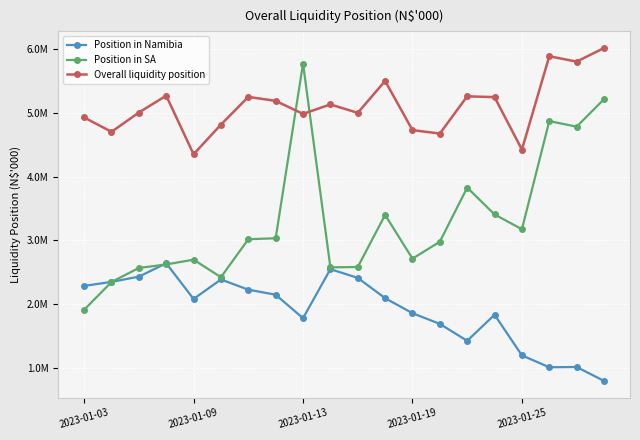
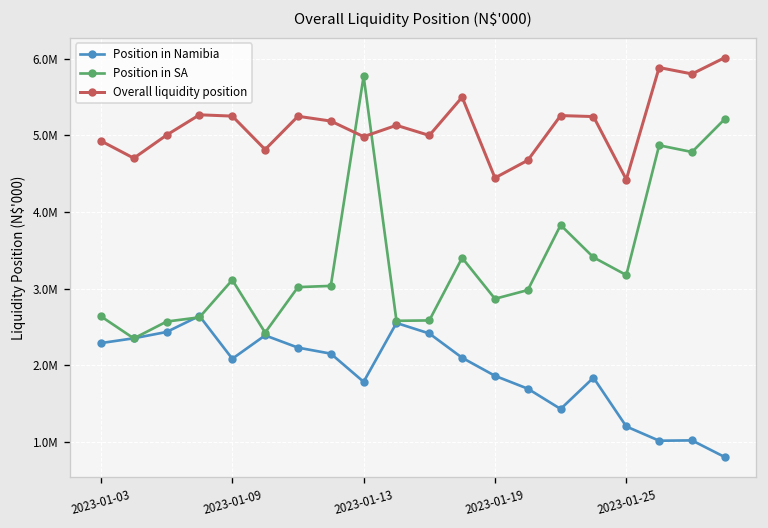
Position in SA, 2023-01-03: 1900000 -> 2600000
Position in SA, 2023-01-09: 2700000 -> 3100000
Overall liquidity position, 2023-01-09: 4300000 -> 5200000
Position in SA, 2023-01-19: 2700000 -> 2900000
Overall liquidity position, 2023-01-19: 4700000 -> 4400000
